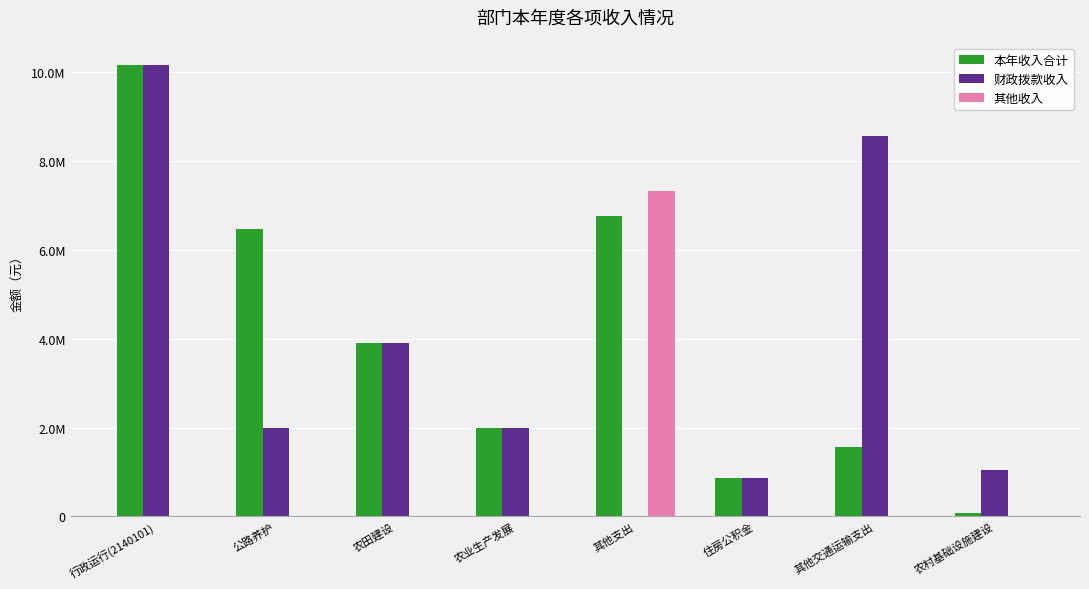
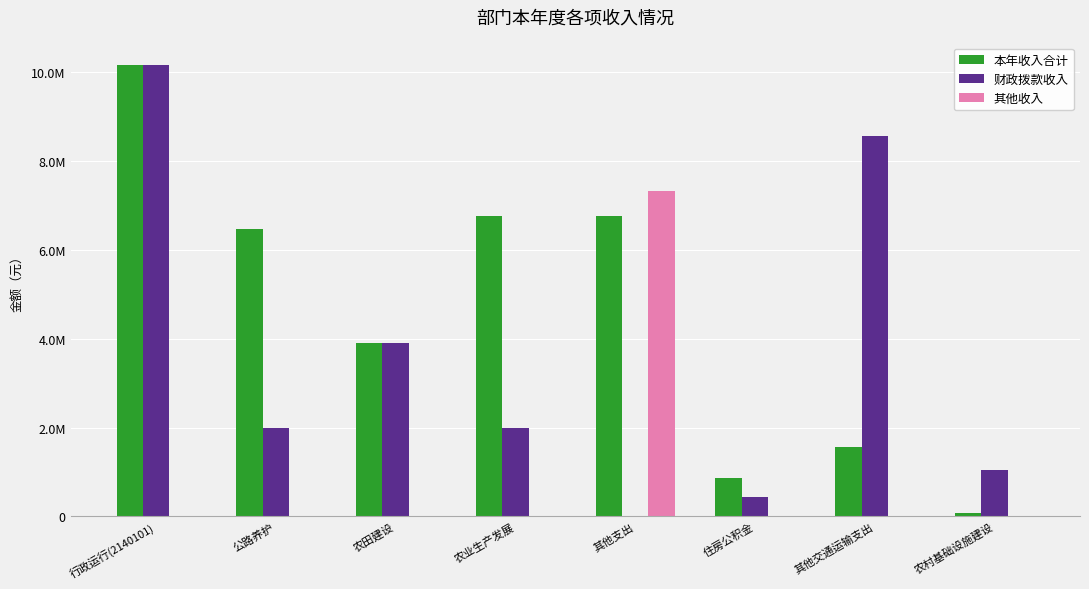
本年收入合计, 农业生产发展: 2000000 -> 6800000
财政拨款收入, 住房公积金: 900000 -> 400000
